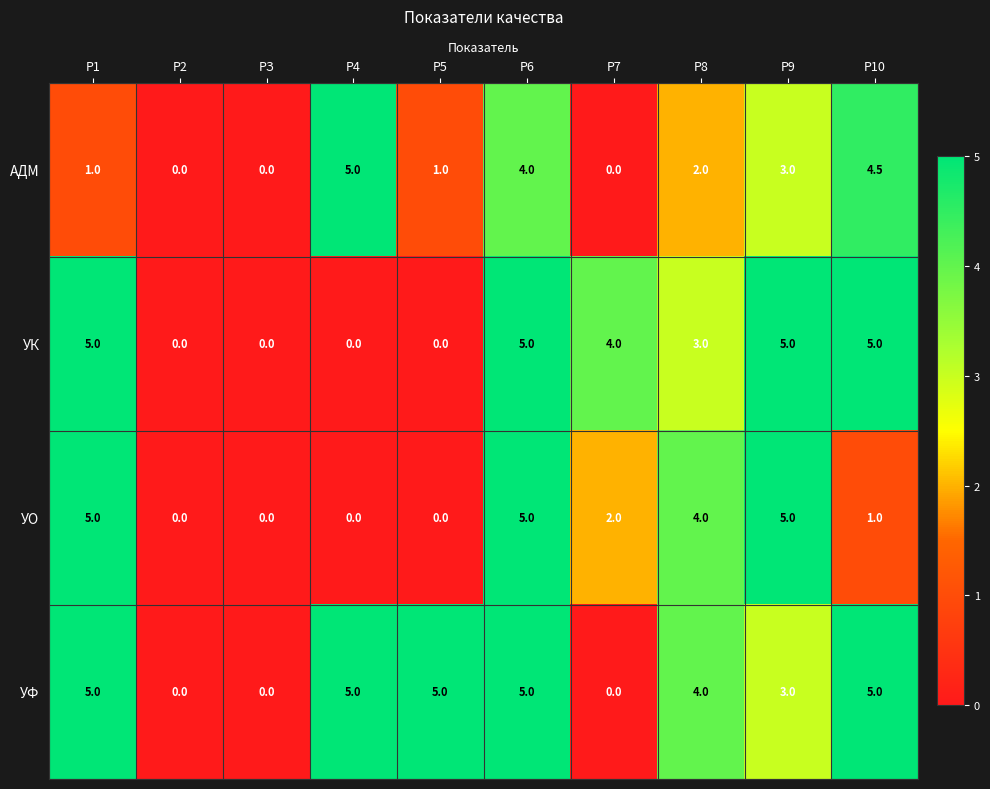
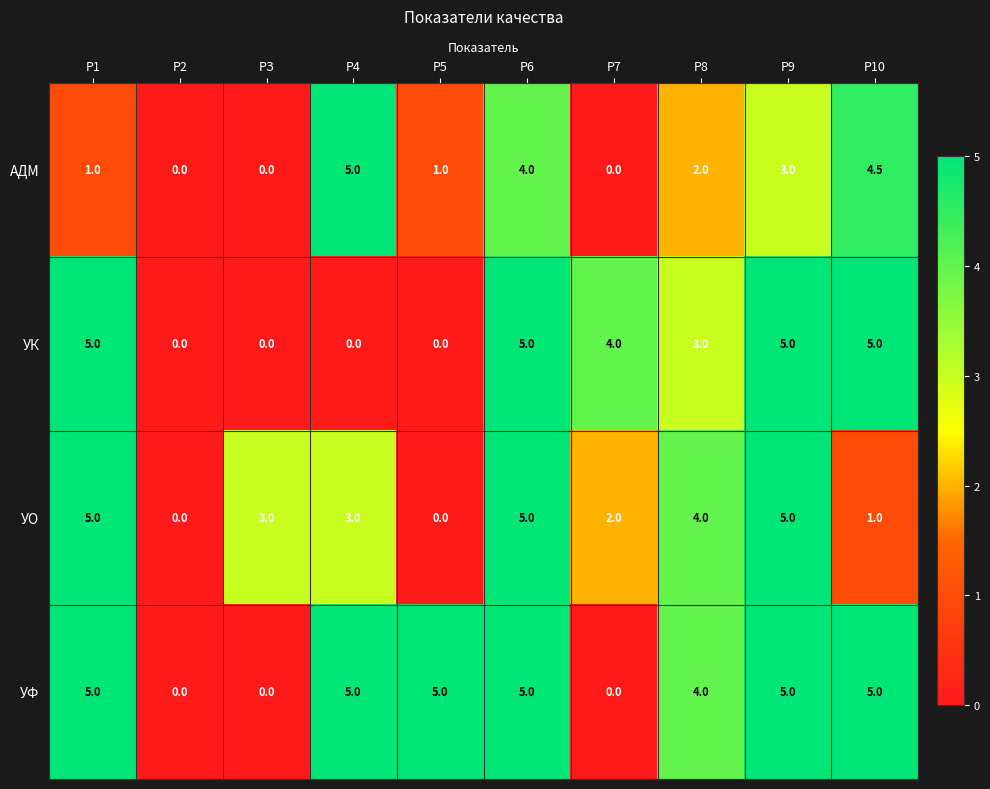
УО, РЗ: 0.0 -> 3.0
УО, Р4: 0.0 -> 3.0
УФ, Р9: 3.0 -> 5.0
